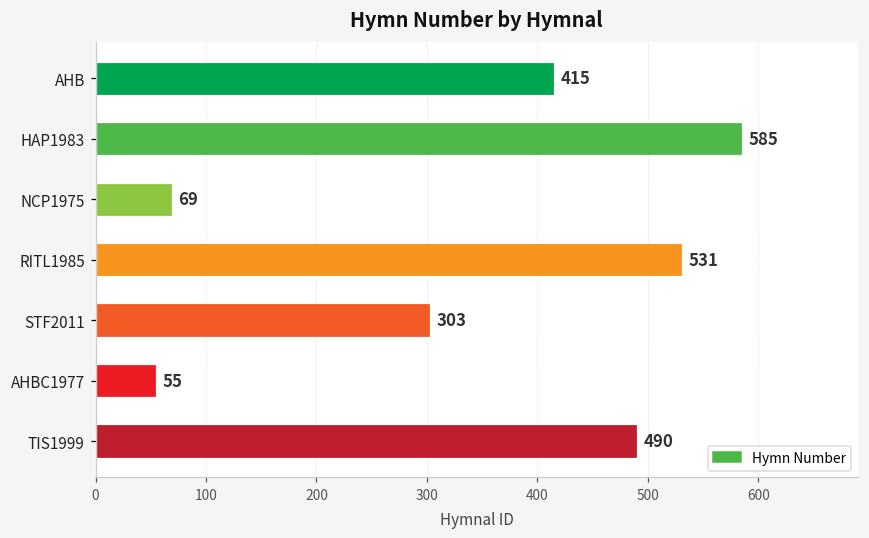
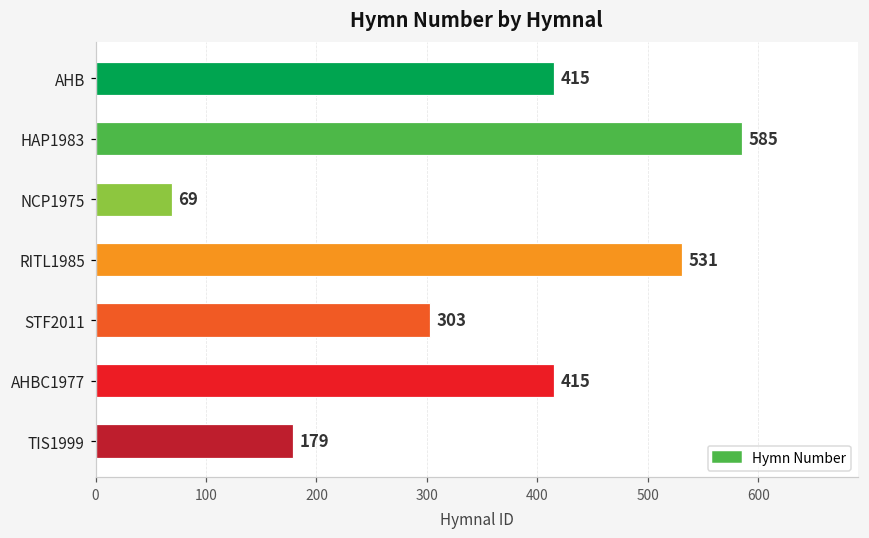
AHBC1977: 55 -> 415
TIS1999: 490 -> 179
